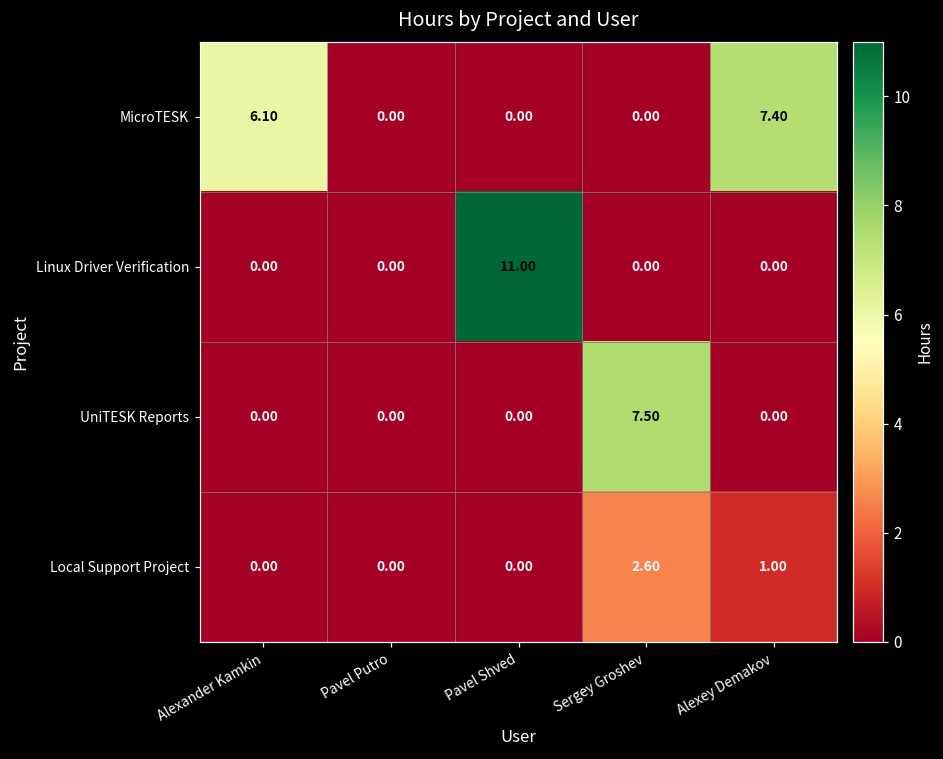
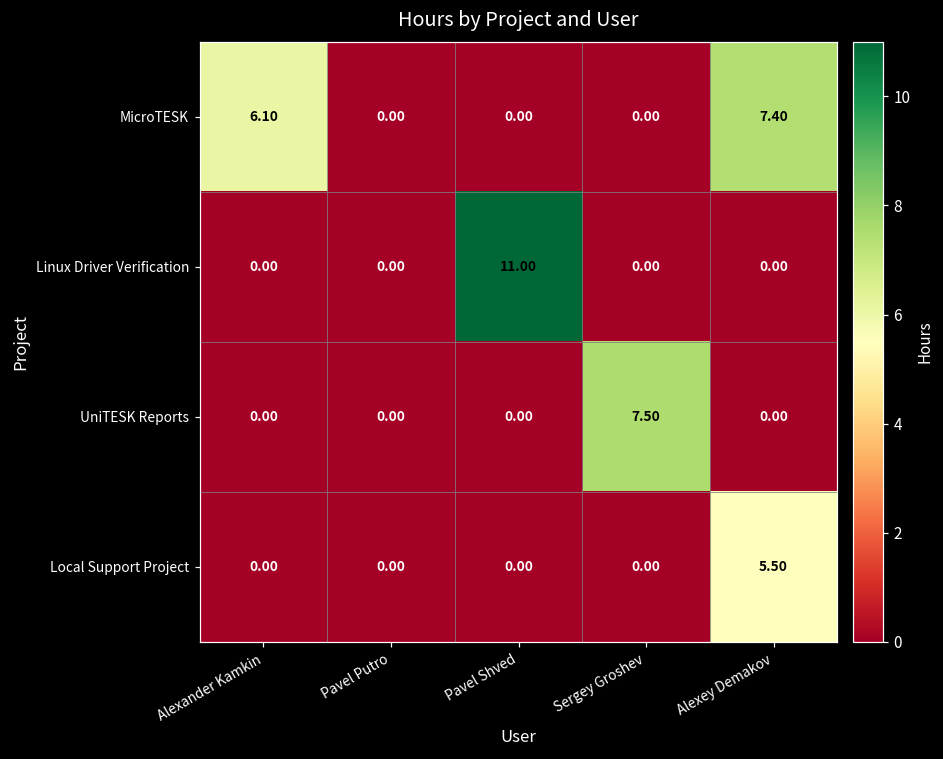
Local Support Project, Sergey Groshev: 2.60 -> 0.00
Local Support Project, Alexey Demakov: 1.00 -> 5.50
